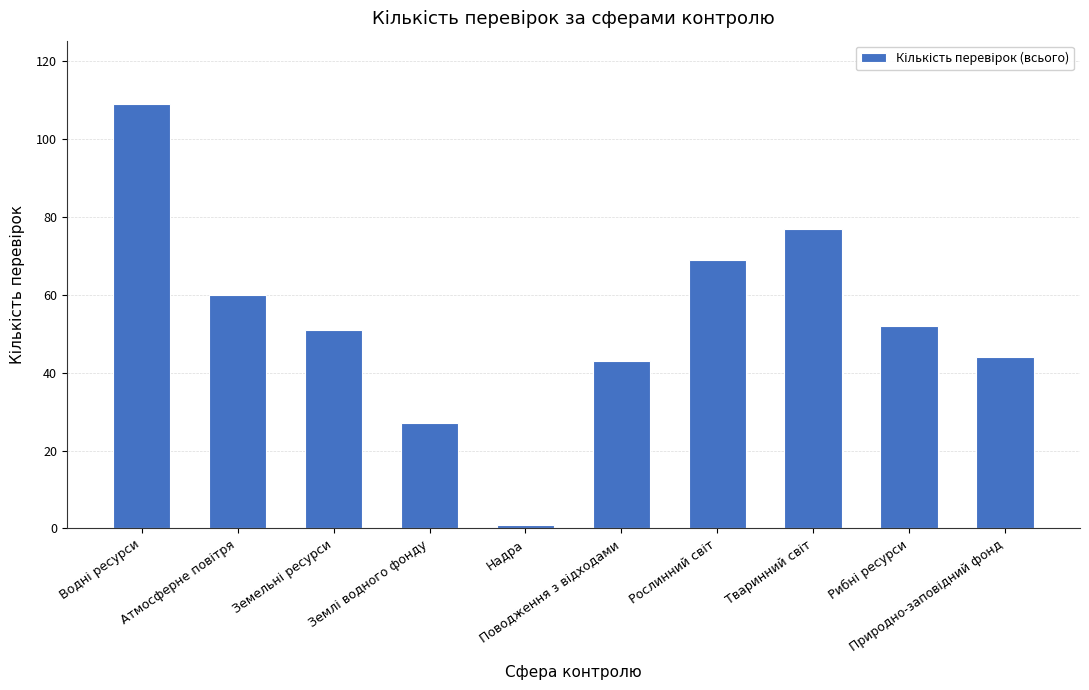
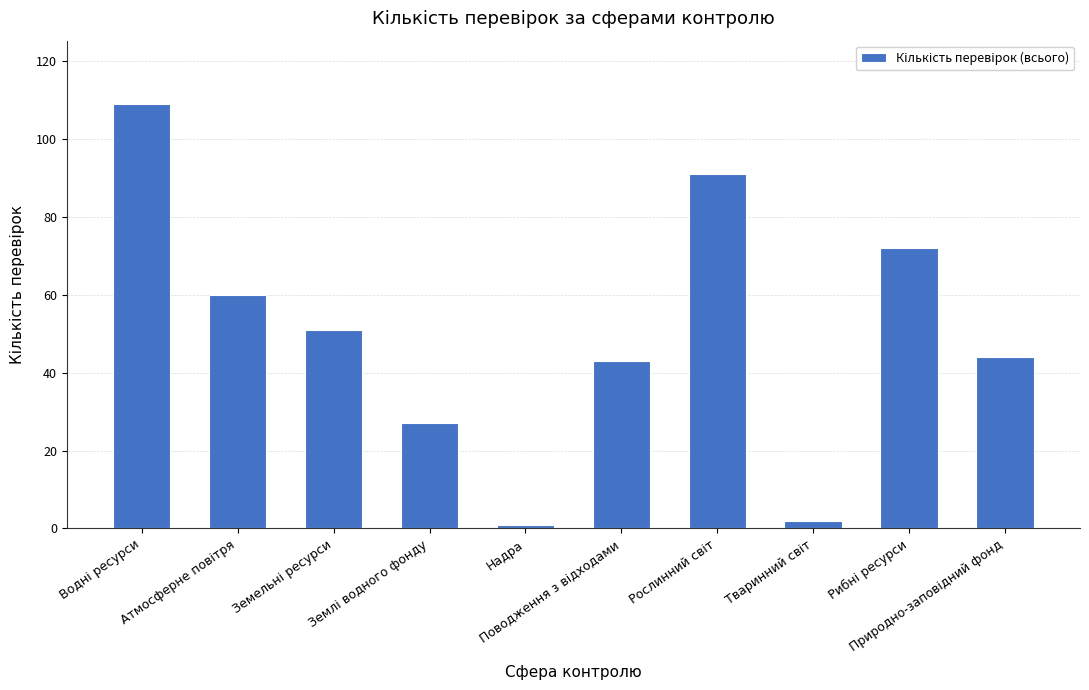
Рослинний світ: 69 -> 91
Тваринний світ: 77 -> 2
Рибні ресурси: 52 -> 72
